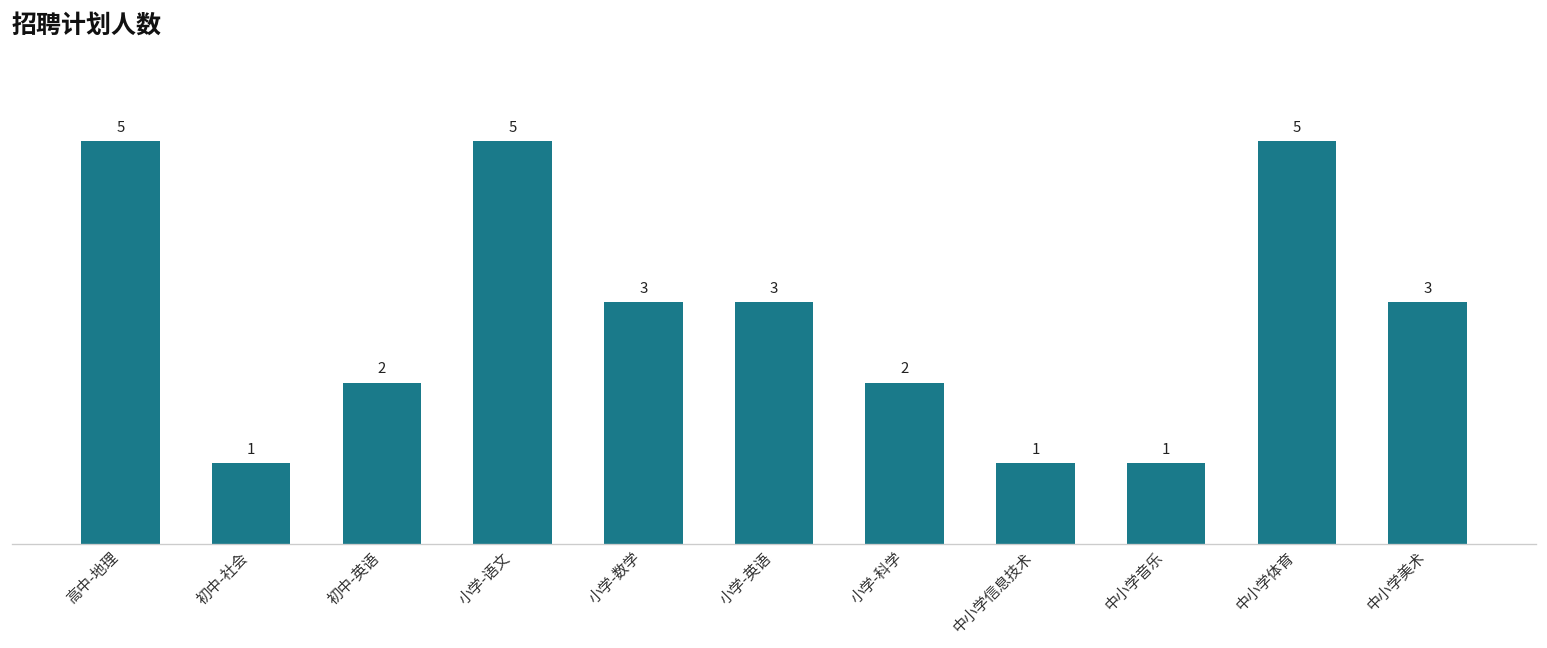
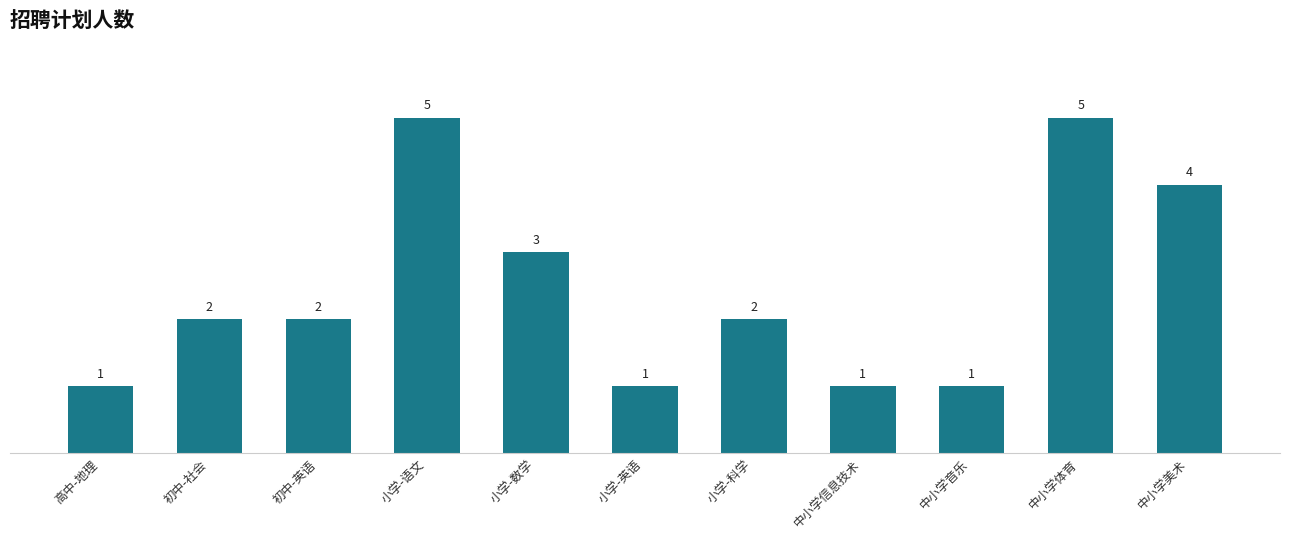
高中-地理: 5 -> 1
初中-社会: 1 -> 2
小学-英语: 3 -> 1
中小学美术: 3 -> 4
